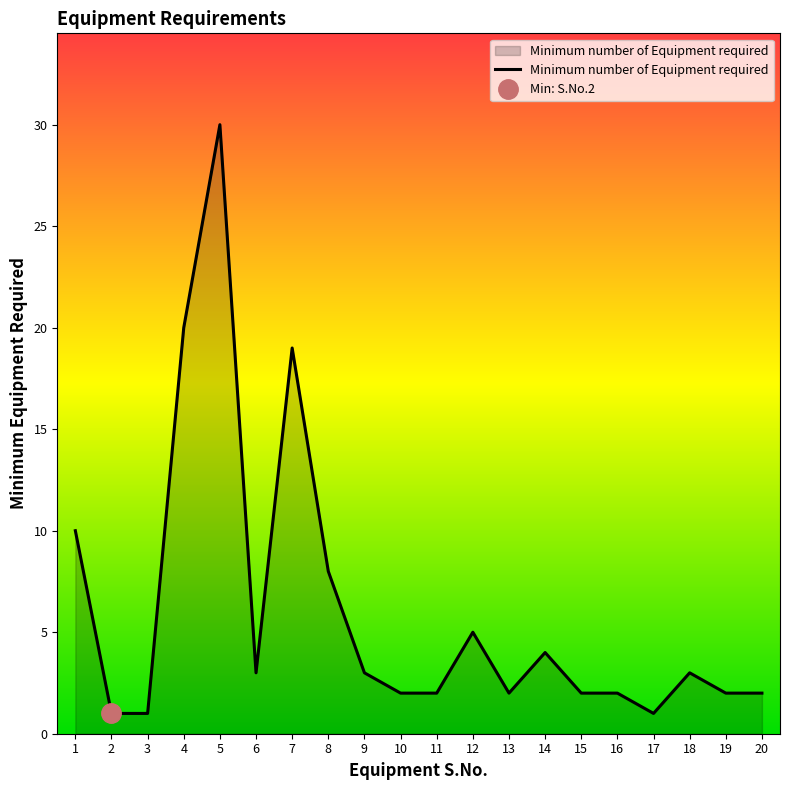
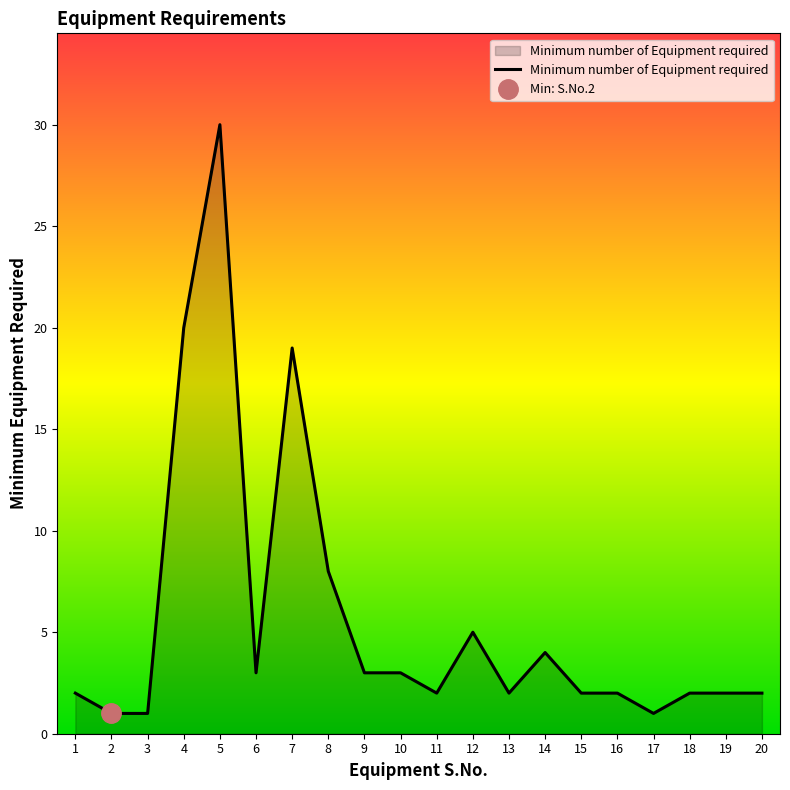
Minimum number of Equipment required, 1: 10 -> 2
Minimum number of Equipment required, 10: 2 -> 3
Minimum number of Equipment required, 18: 3 -> 2
